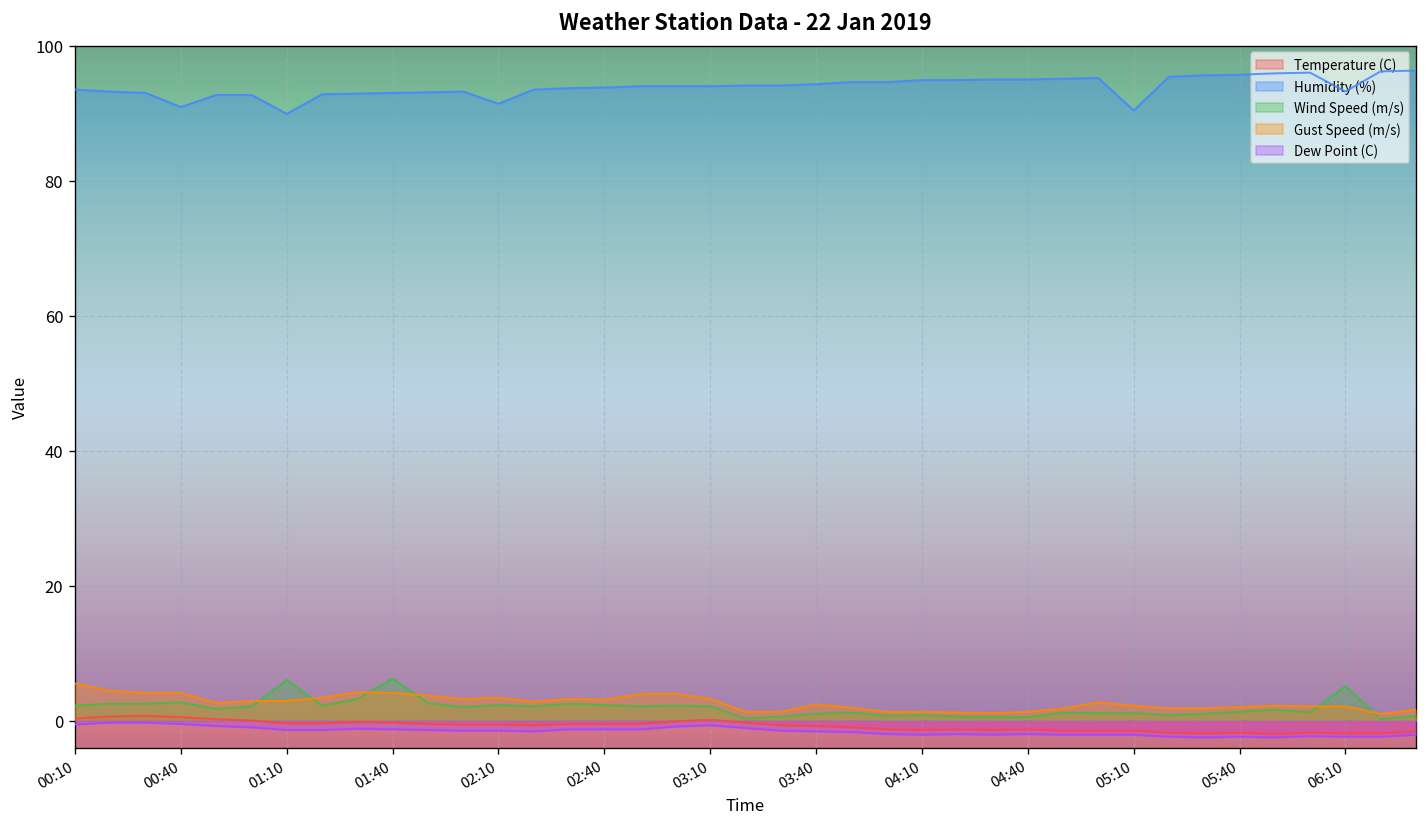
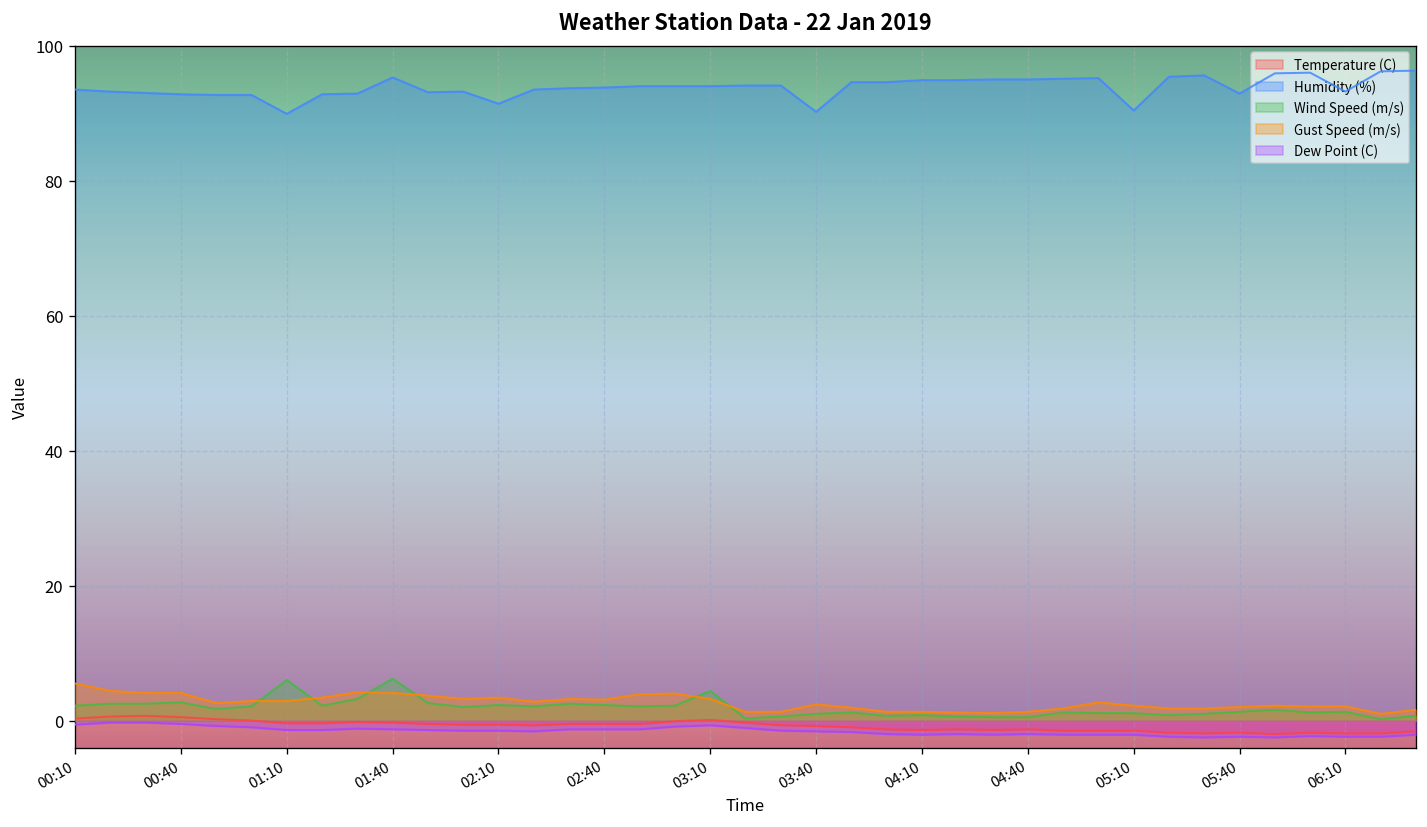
Humidity (%), 00:40: 91 -> 93
Humidity (%), 01:40: 93 -> 95
Wind Speed (m/s), 03:10: 2 -> 4
Humidity (%), 03:40: 94 -> 90
Humidity (%), 05:40: 96 -> 93
Wind Speed (m/s), 06:10: 5 -> 1
